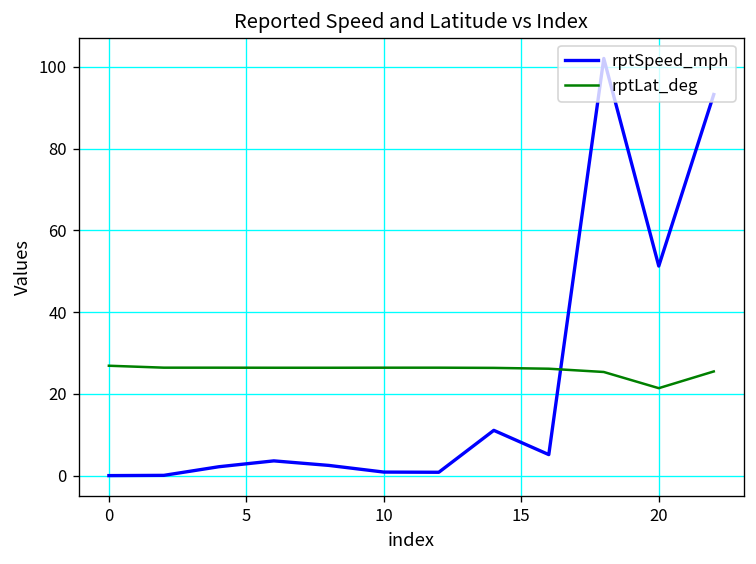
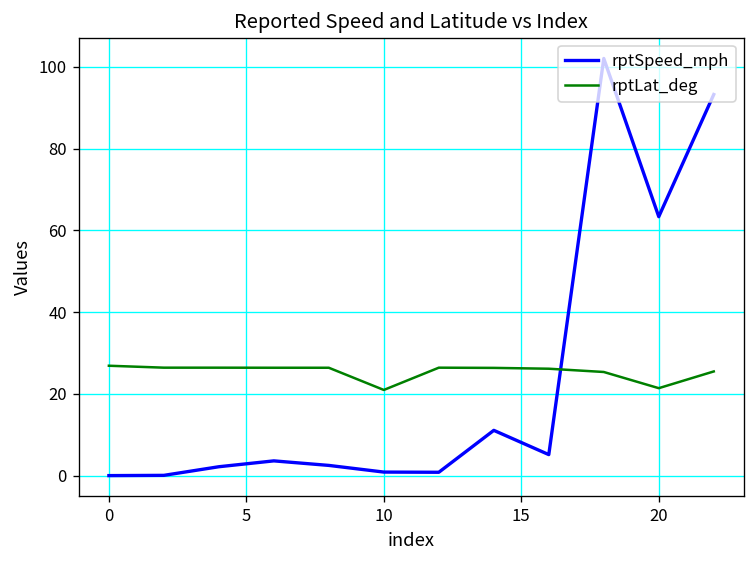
rptLat_deg, 10: 26 -> 21
rptSpeed_mph, 20: 51 -> 63
